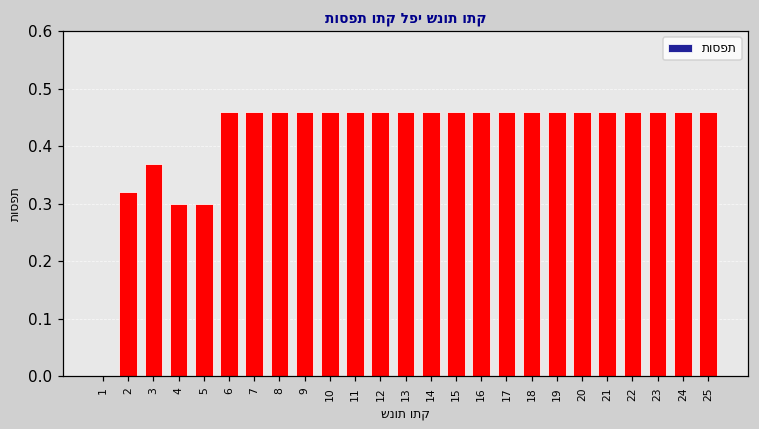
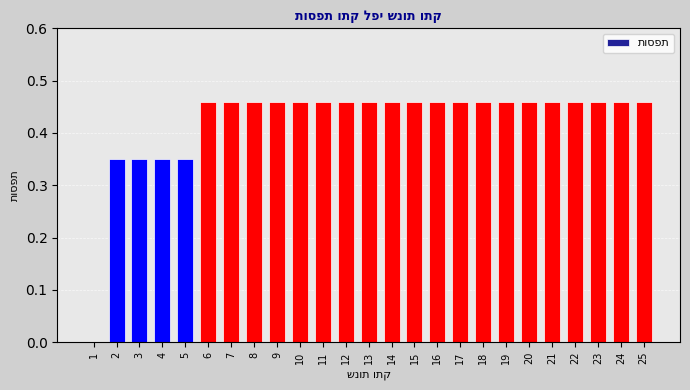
2: 0.32 -> 0.35
3: 0.37 -> 0.35
4: 0.30 -> 0.35
5: 0.30 -> 0.35
